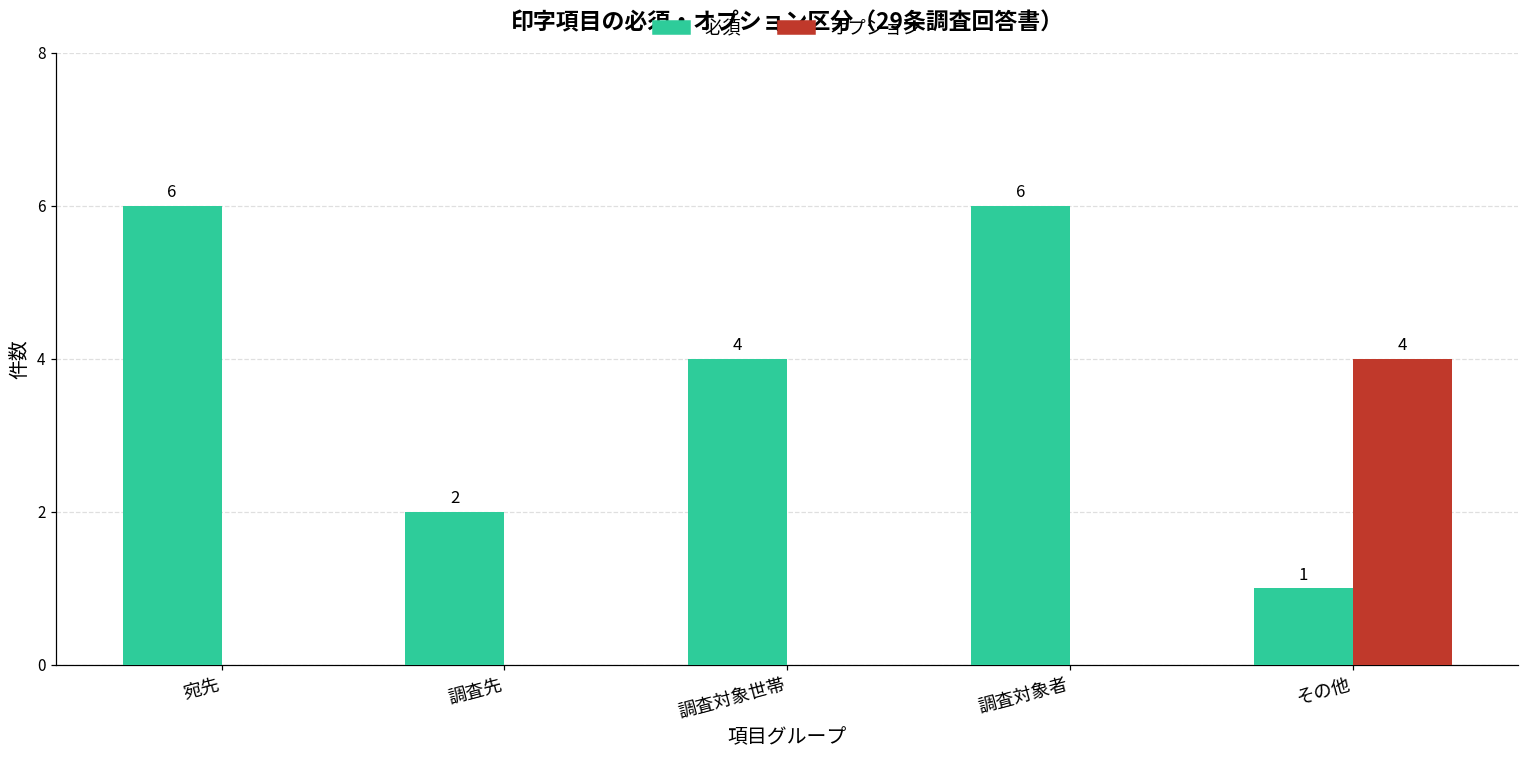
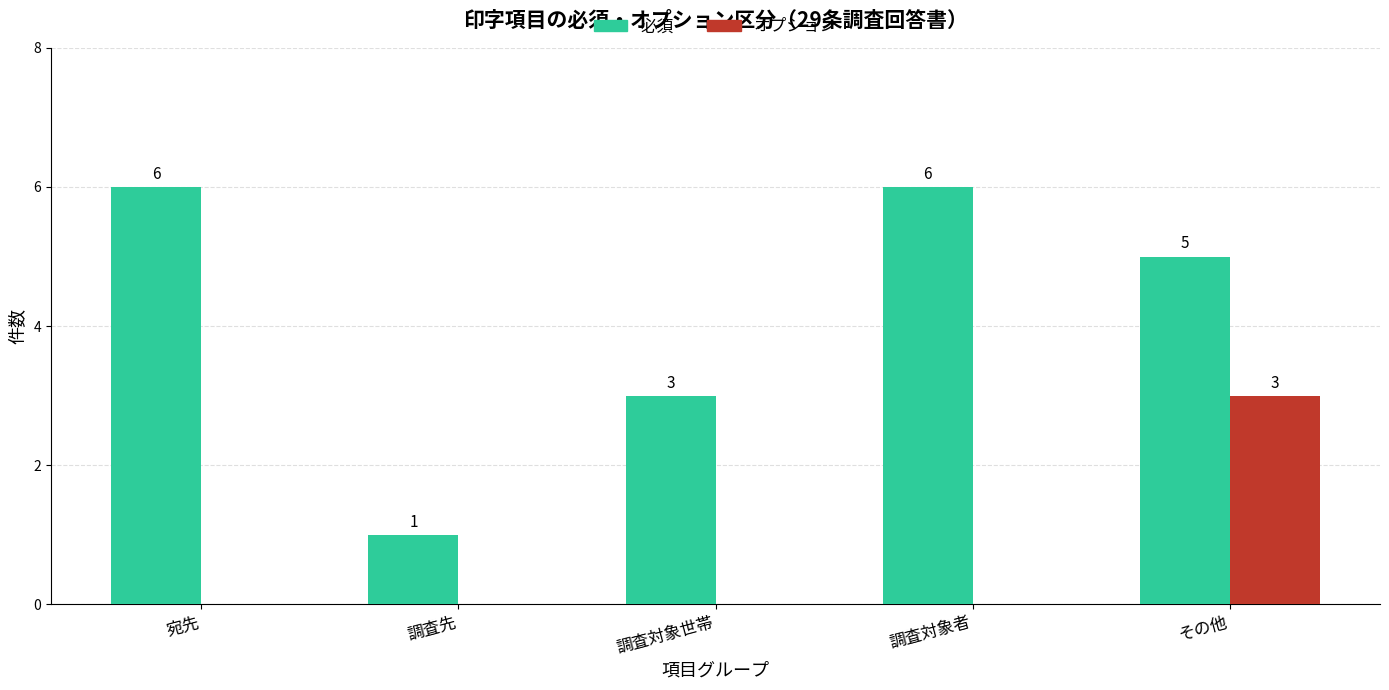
必須, 調査先: 2 -> 1
必須, 調査対象世帯: 4 -> 3
必須, その他: 1 -> 5
オプション, その他: 4 -> 3
